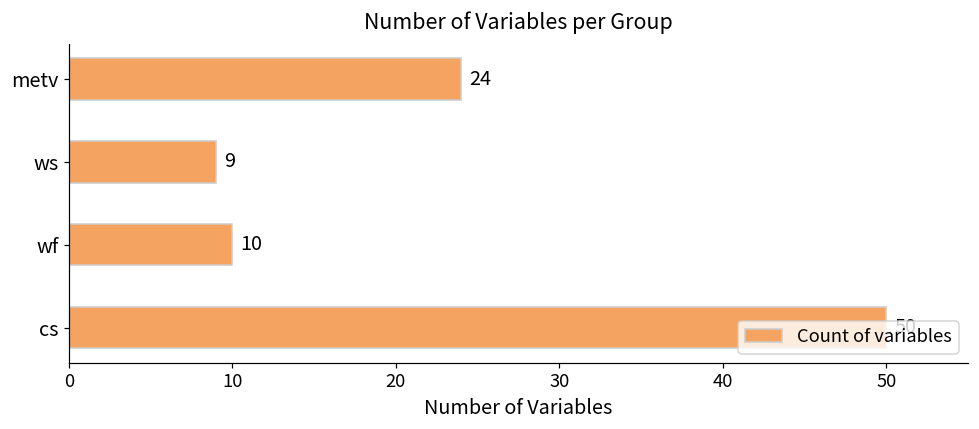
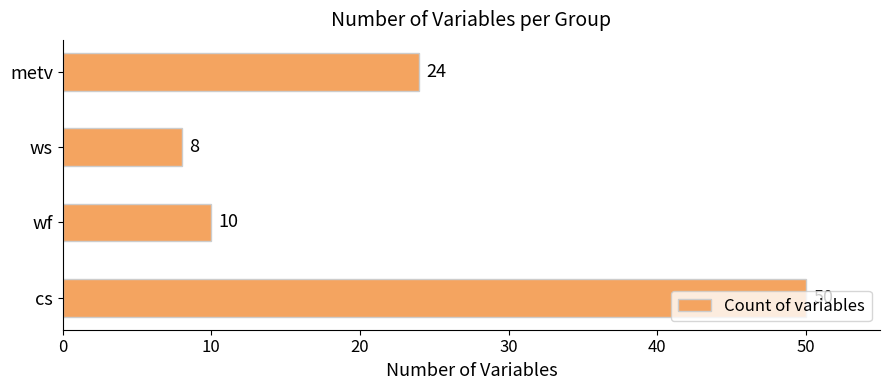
ws: 9 -> 8
